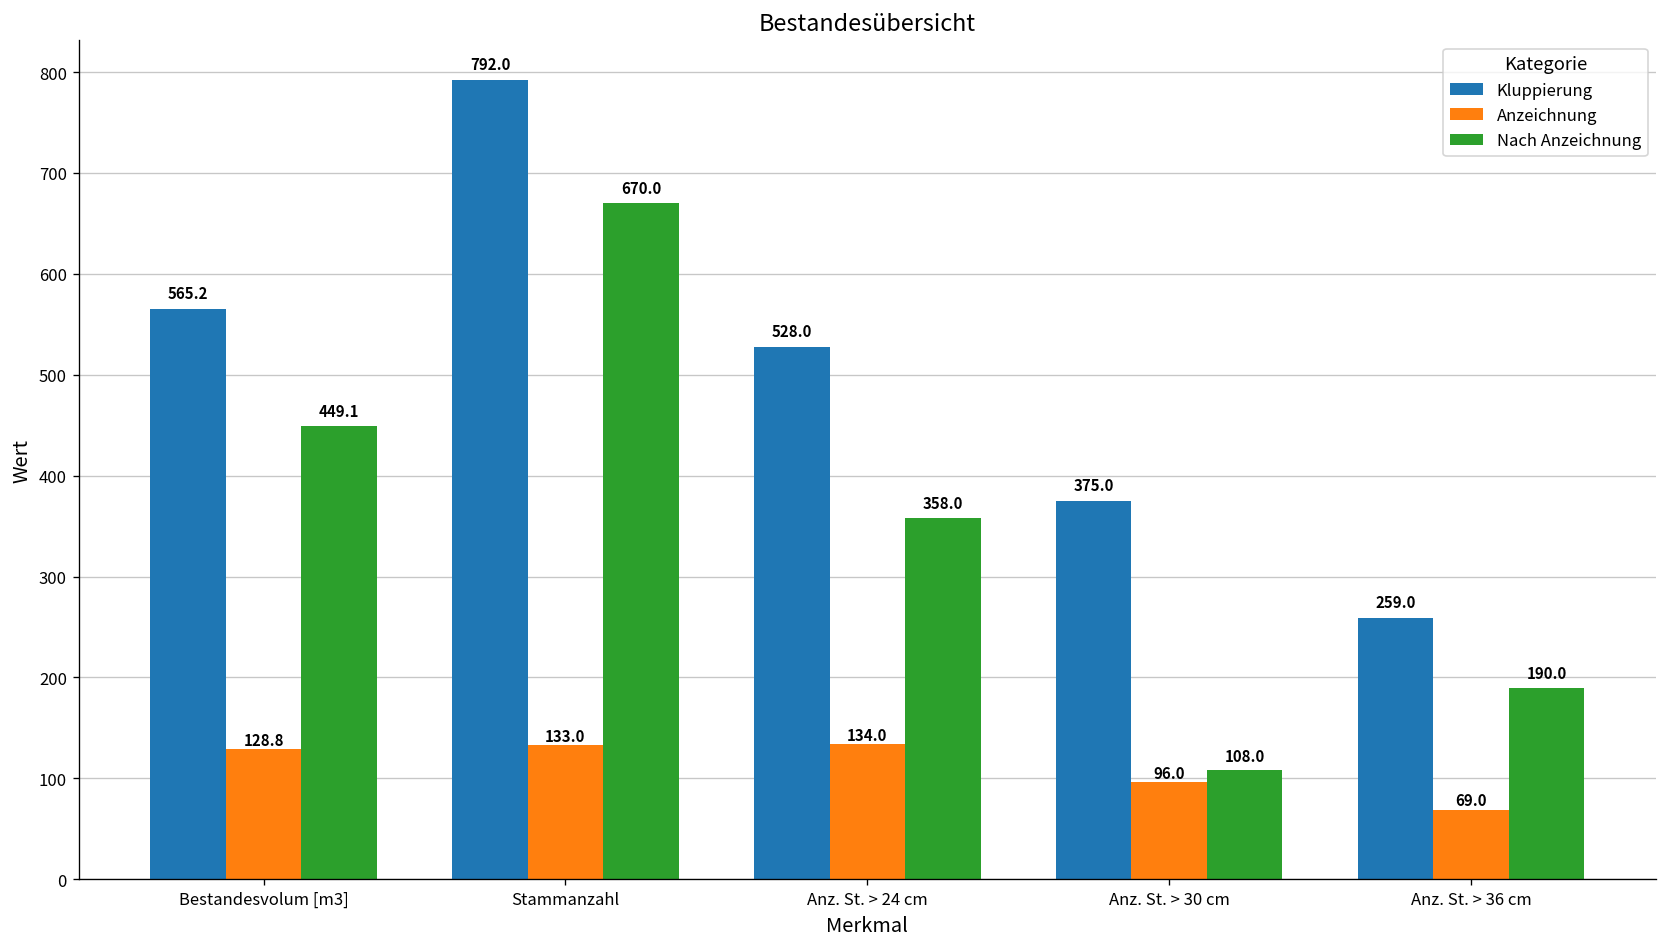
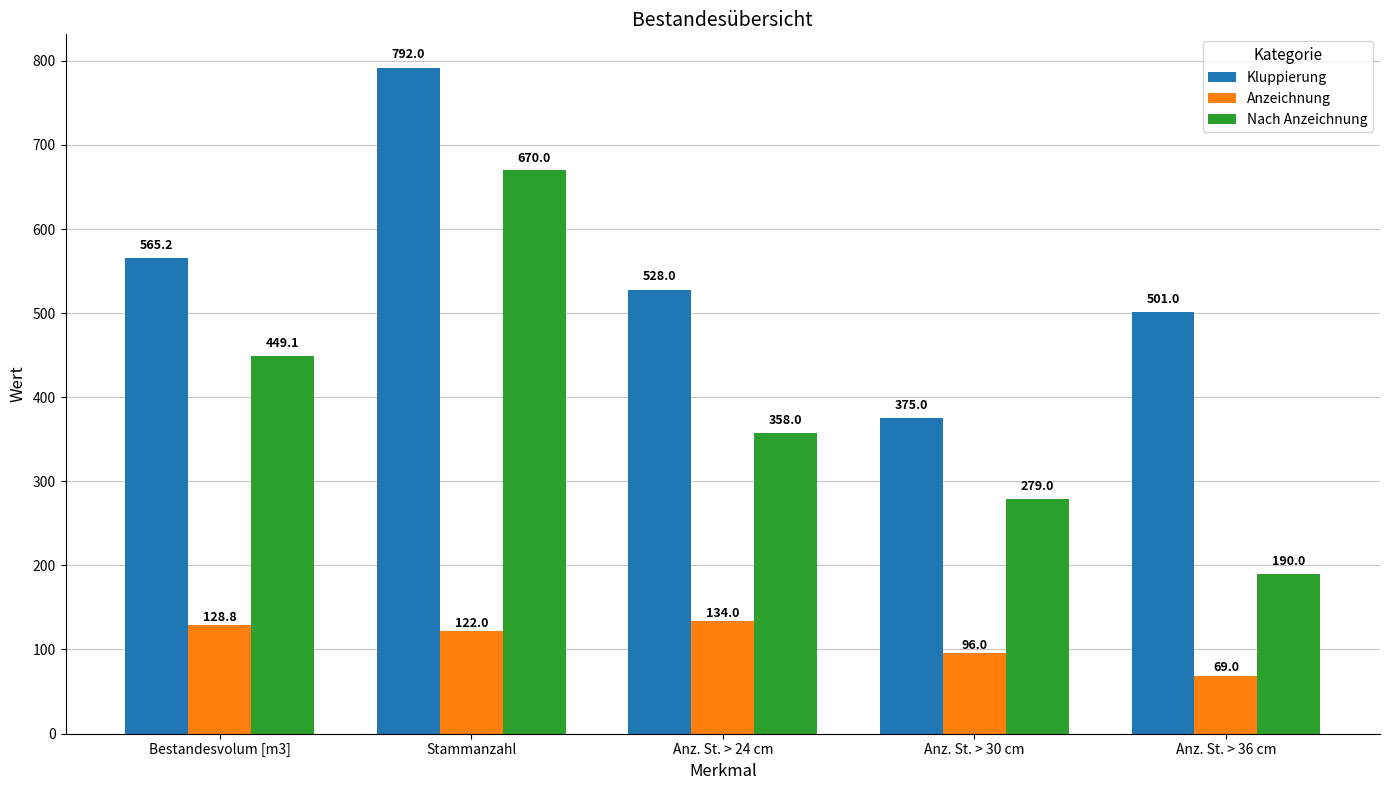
Anzeichnung, Stammanzahl: 133.0 -> 122.0
Nach Anzeichnung, Anz. St. > 30 cm: 108.0 -> 279.0
Kluppierung, Anz. St. > 36 cm: 259.0 -> 501.0
